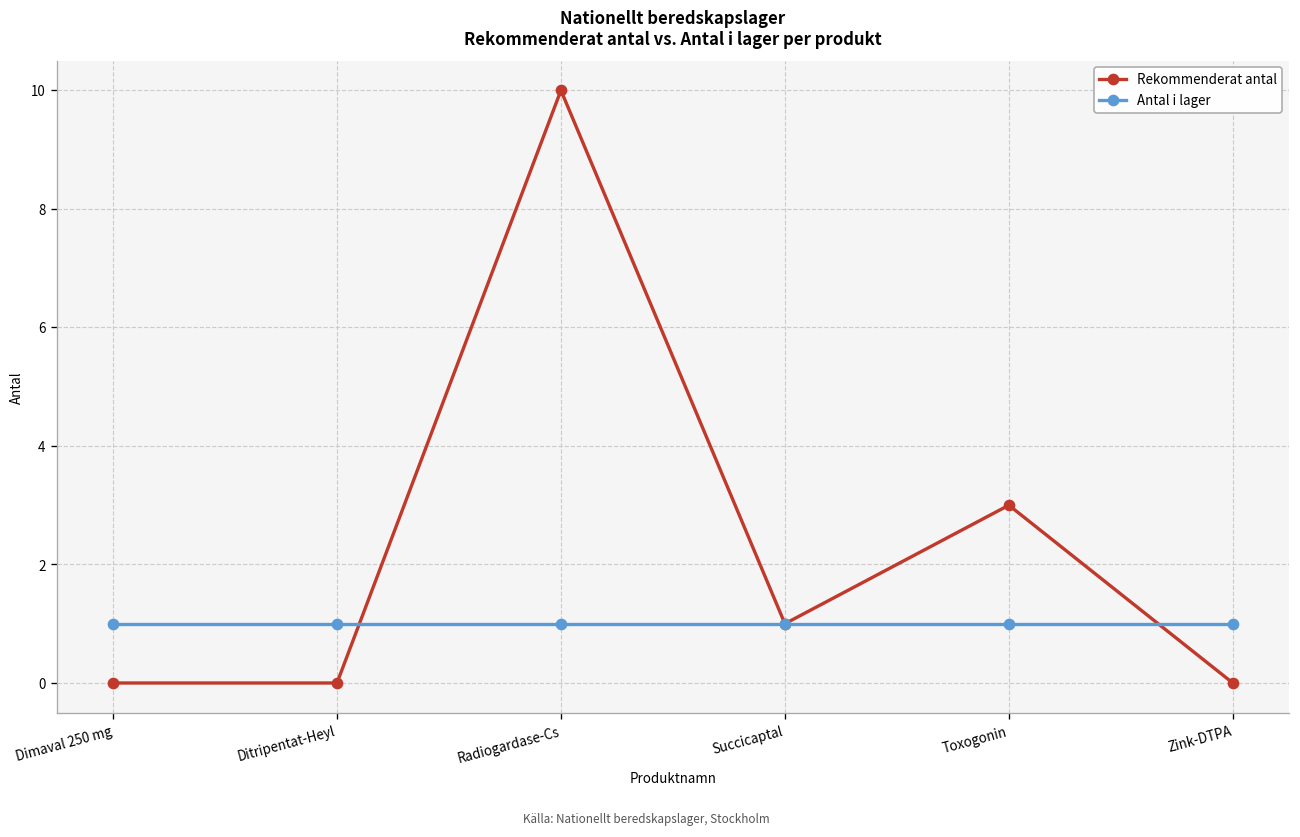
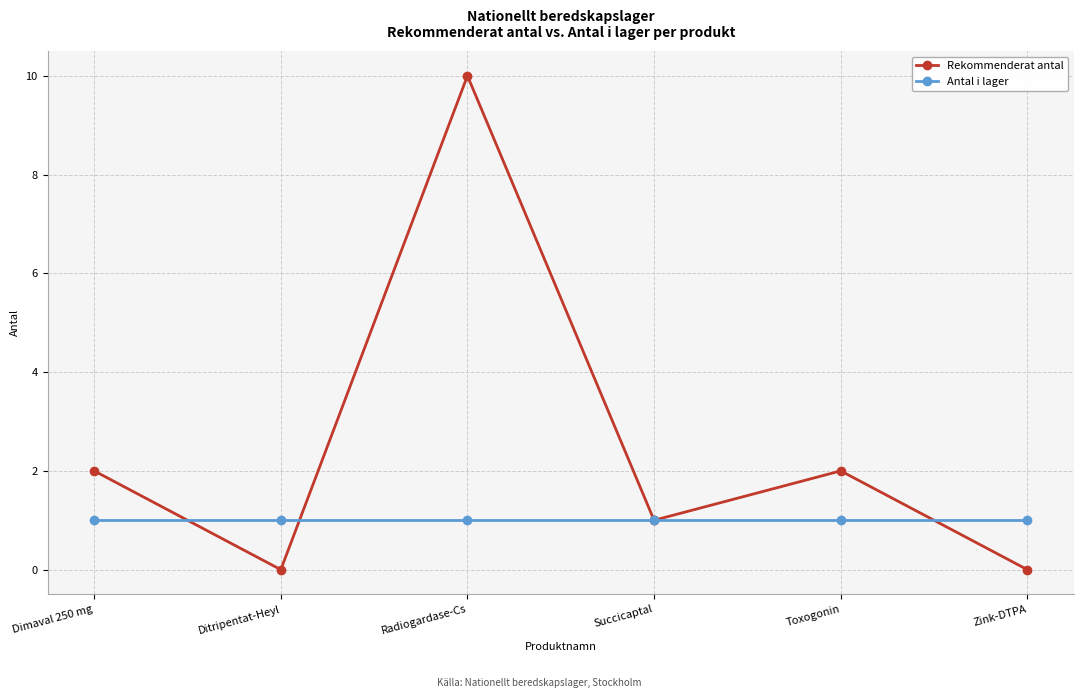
Rekommenderat antal, Dimaval 250 mg: 0 -> 2
Rekommenderat antal, Toxogonin: 3 -> 2
